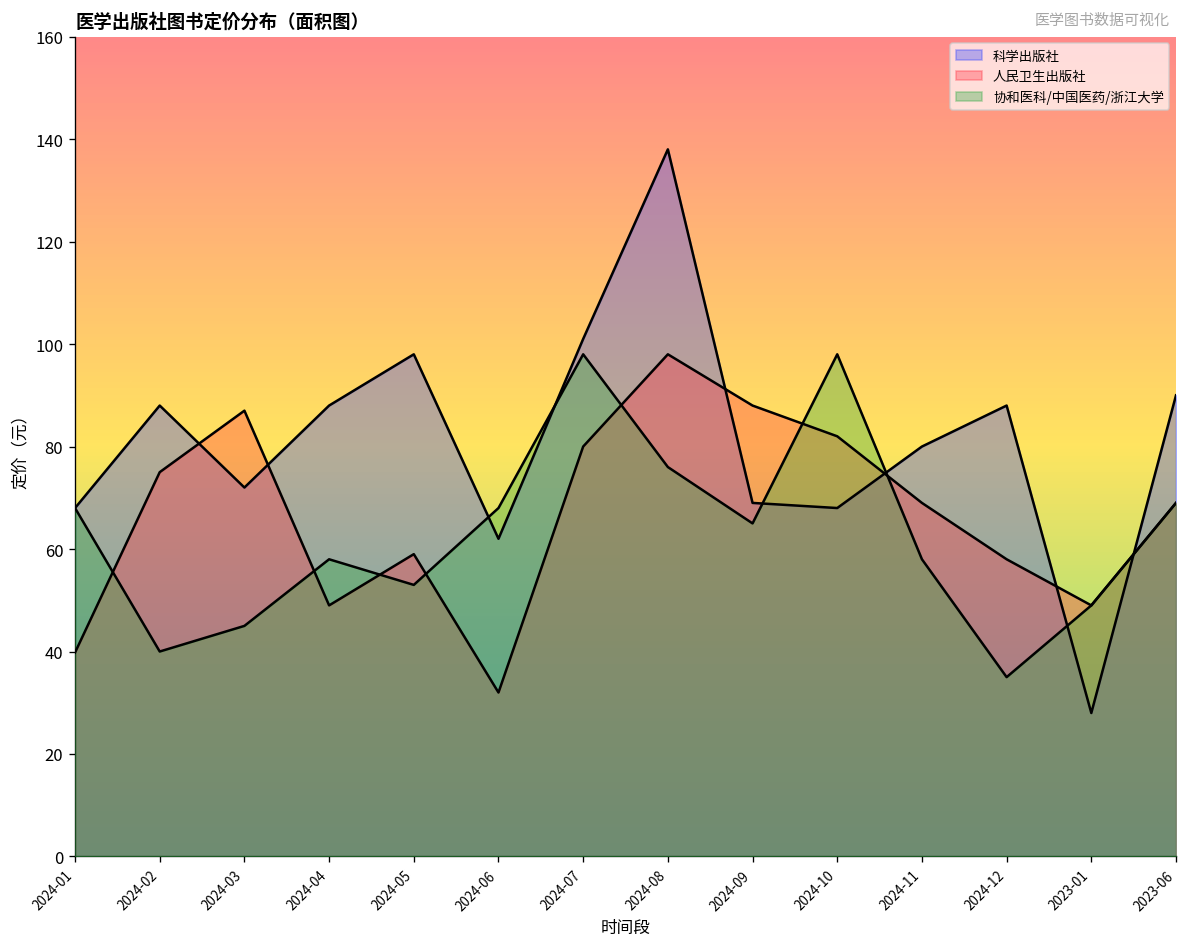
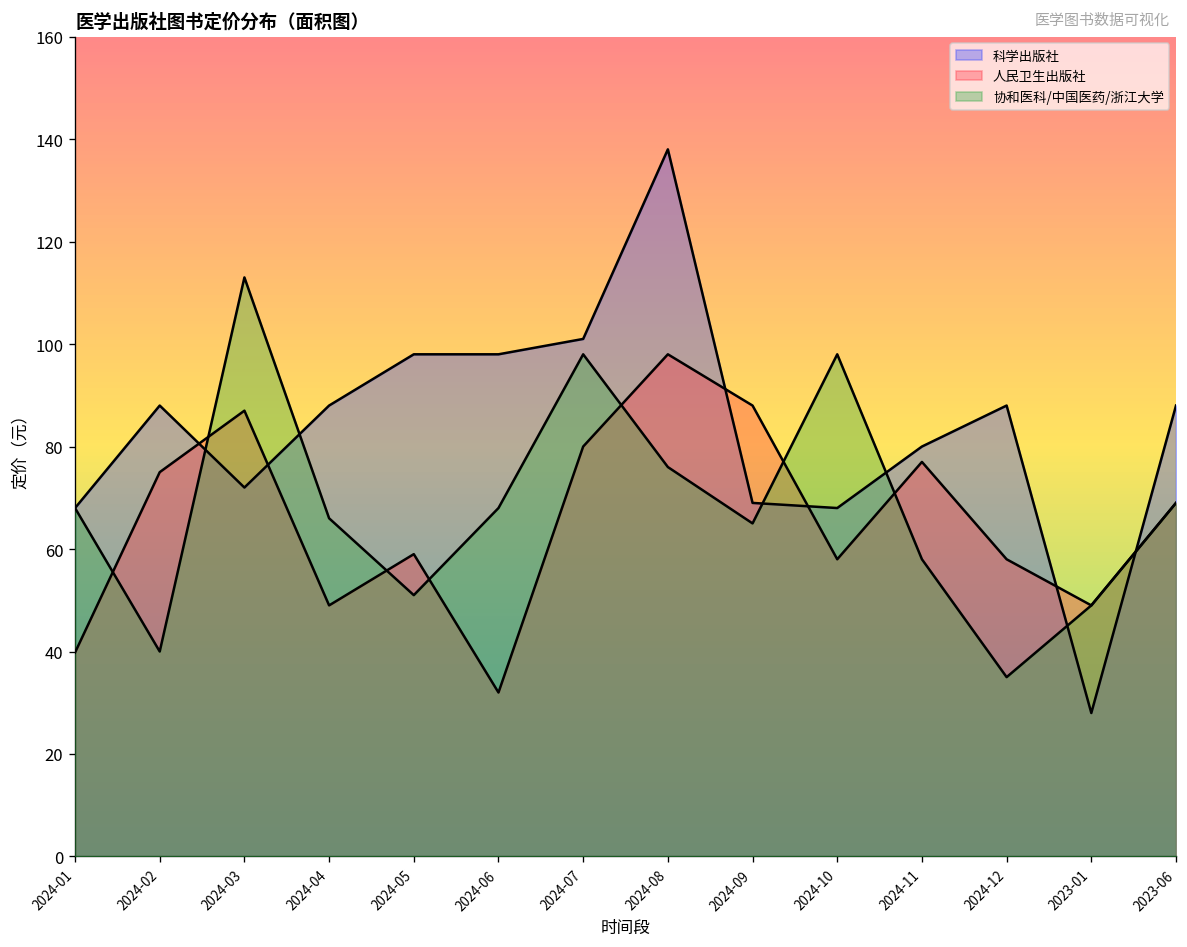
协和医科/中国医药/浙江大学, 2024-03: 45 -> 113
协和医科/中国医药/浙江大学, 2024-04: 58 -> 66
协和医科/中国医药/浙江大学, 2024-05: 53 -> 51
科学出版社, 2024-06: 62 -> 98
人民卫生出版社, 2024-10: 82 -> 58
人民卫生出版社, 2024-11: 69 -> 77
科学出版社, 2023-06: 90 -> 88
